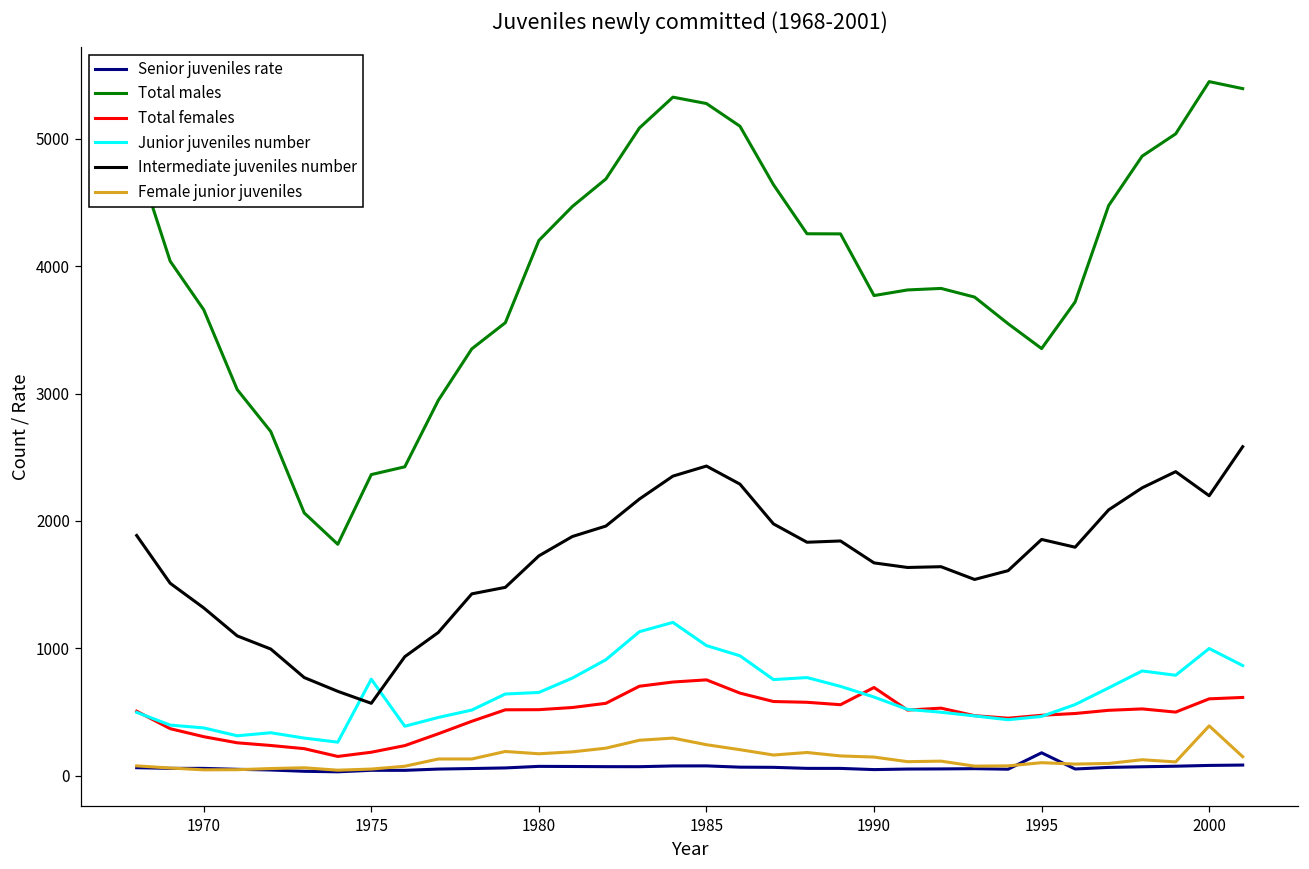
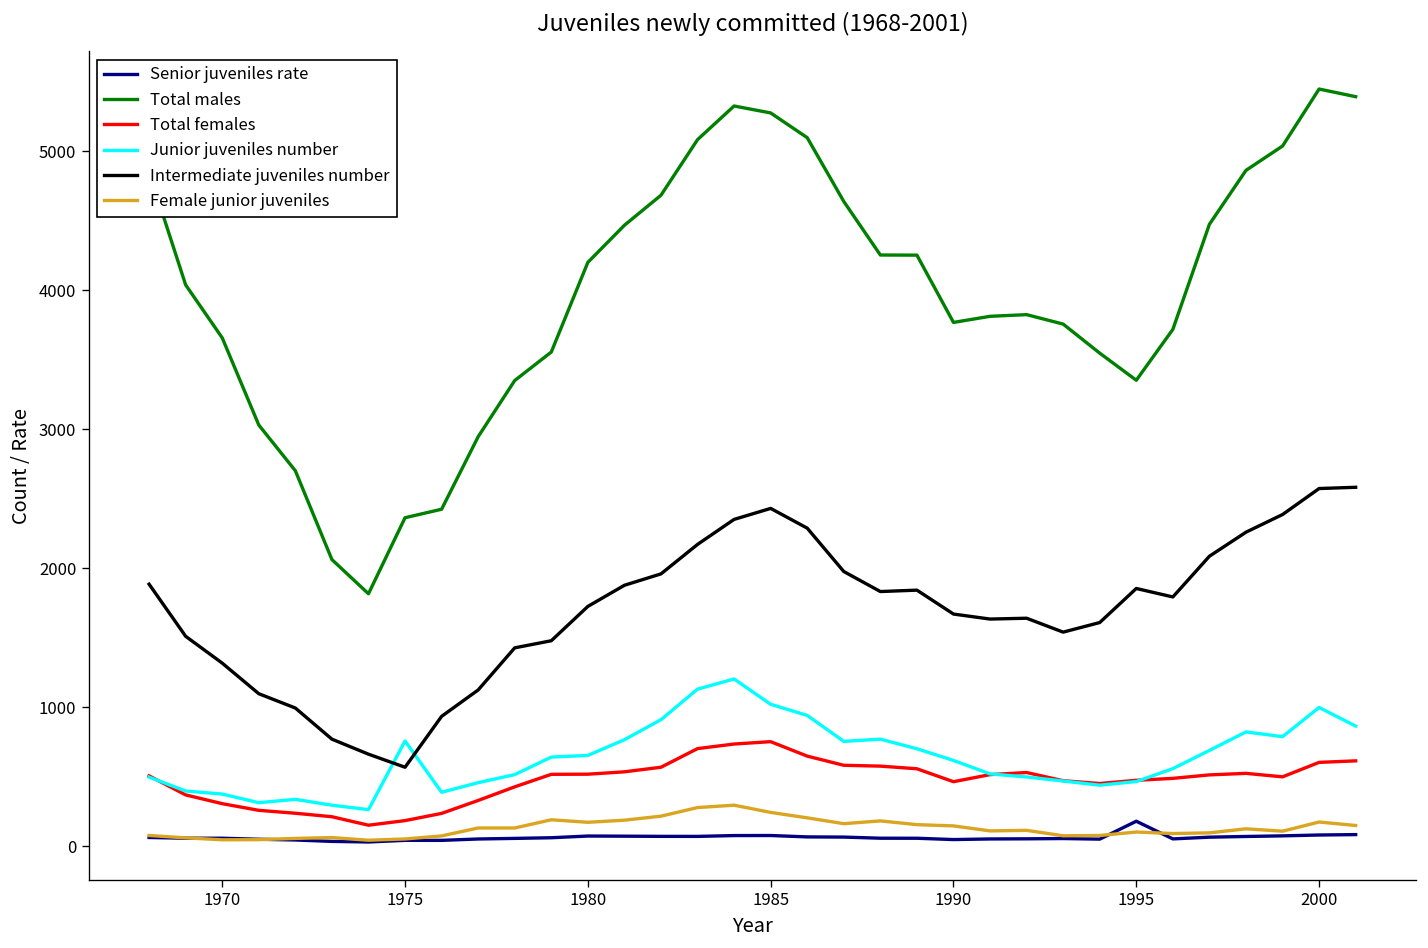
Total females, 1990: 690 -> 470
Intermediate juveniles number, 2000: 2200 -> 2570
Female junior juveniles, 2000: 390 -> 180
